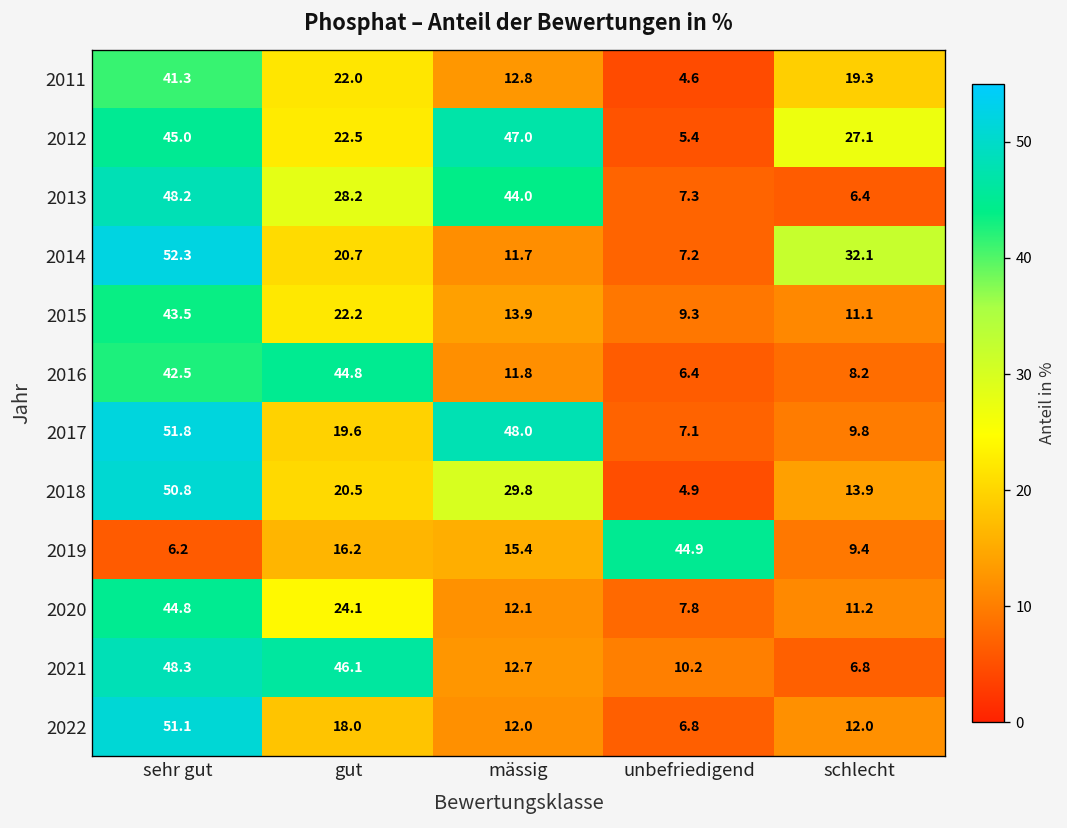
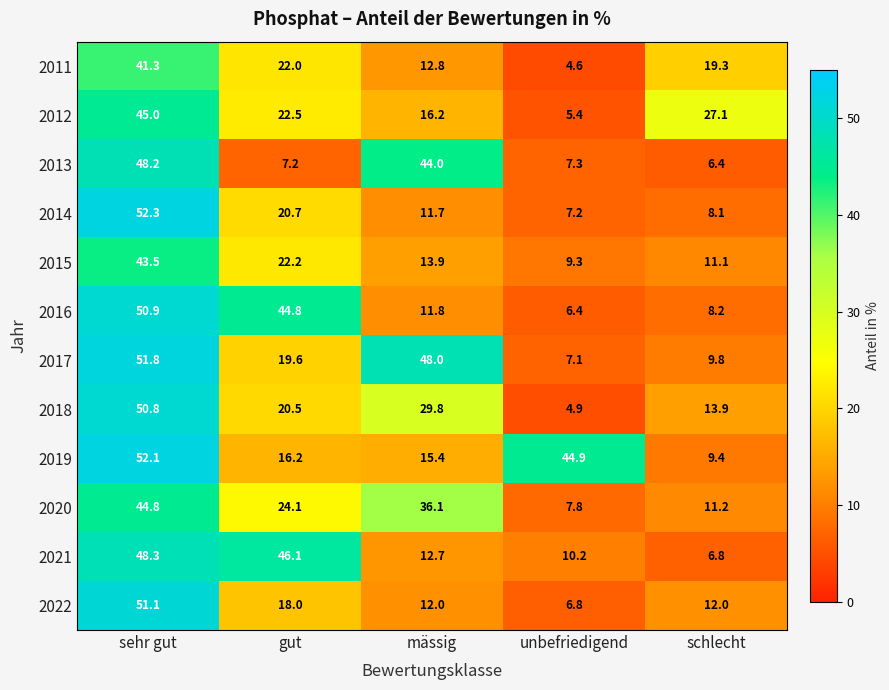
2012, mässig: 47.0 -> 16.2
2013, gut: 28.2 -> 7.2
2014, schlecht: 32.1 -> 8.1
2016, sehr gut: 42.5 -> 50.9
2019, sehr gut: 6.2 -> 52.1
2020, mässig: 12.1 -> 36.1
